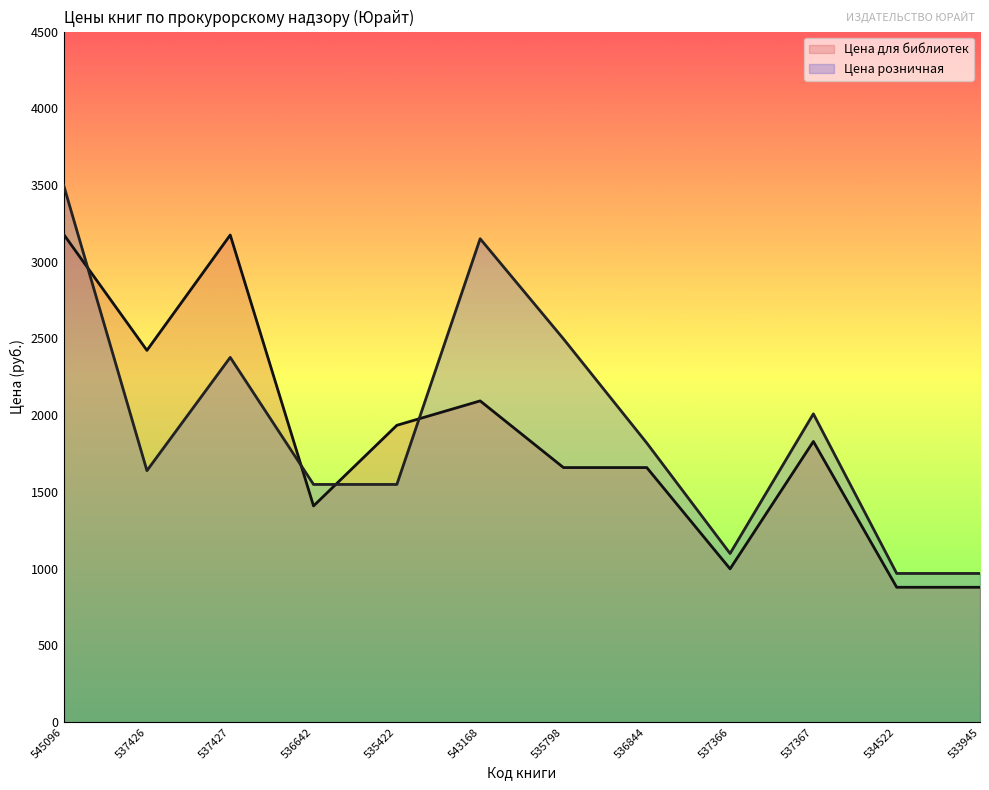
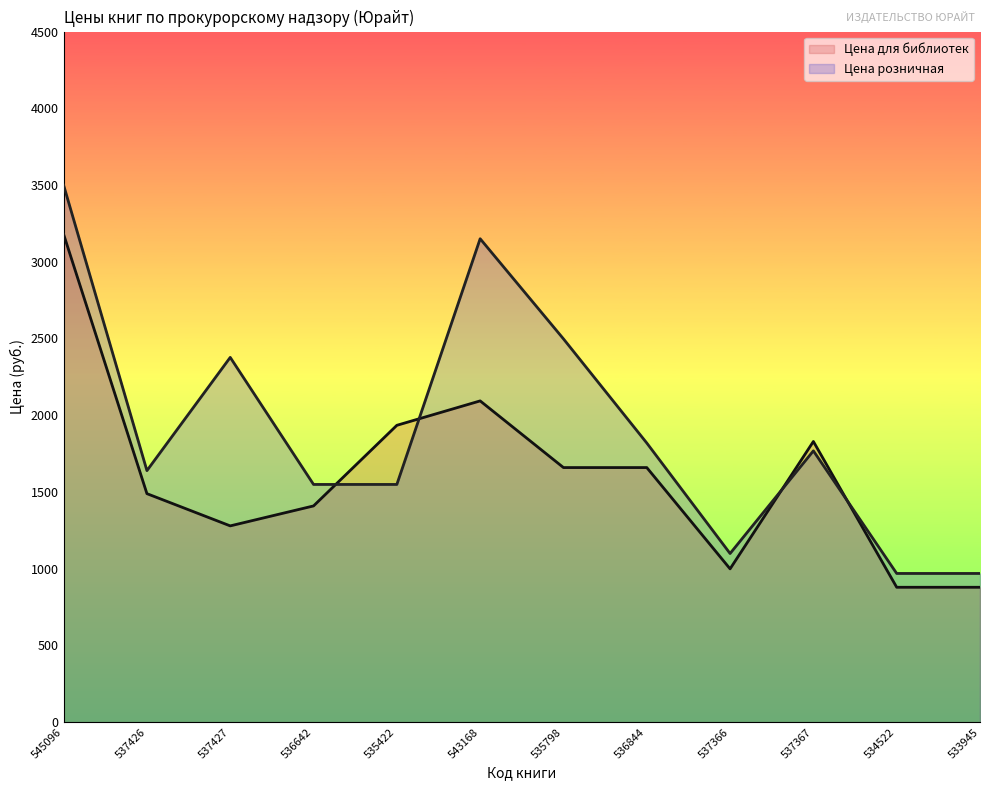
Цена для библиотек, 537426: 2420 -> 1490
Цена для библиотек, 537427: 3170 -> 1280
Цена розничная, 537367: 2010 -> 1770
